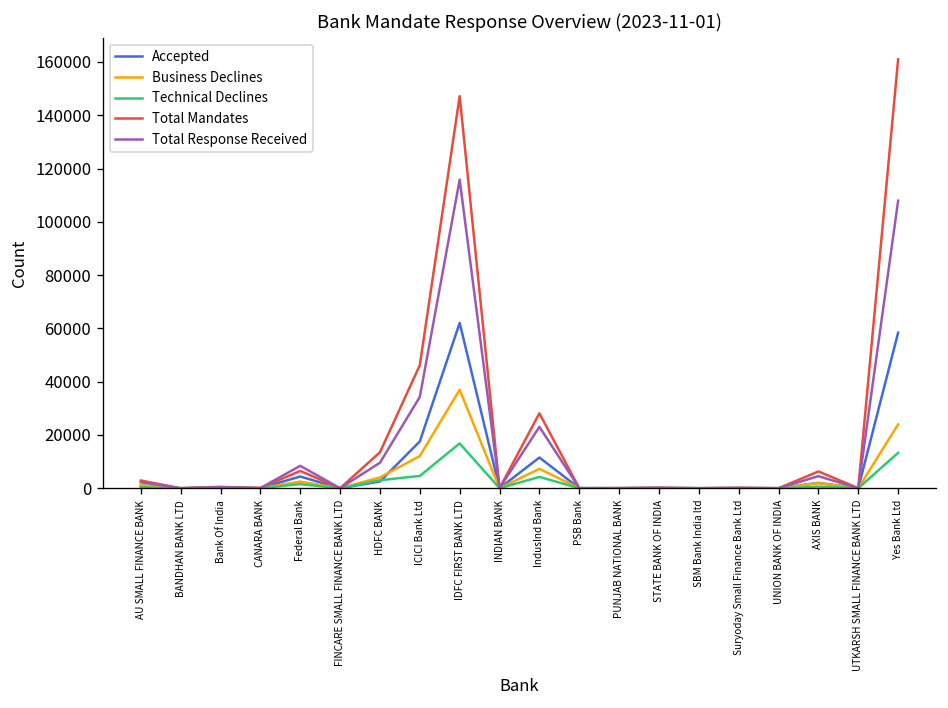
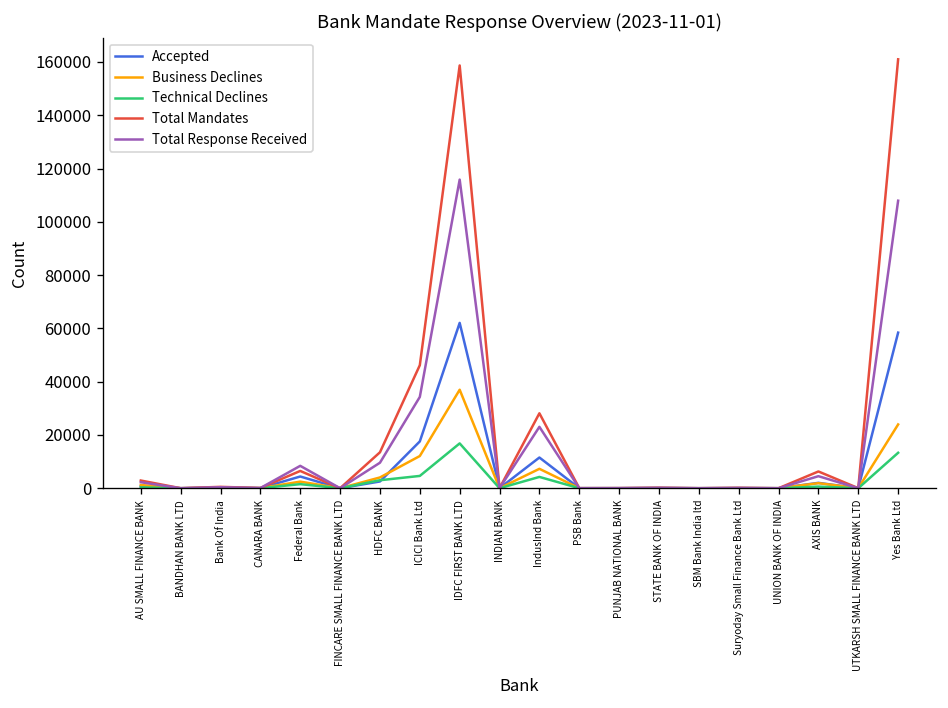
Total Mandates, IDFC FIRST BANK LTD: 147000 -> 159000
